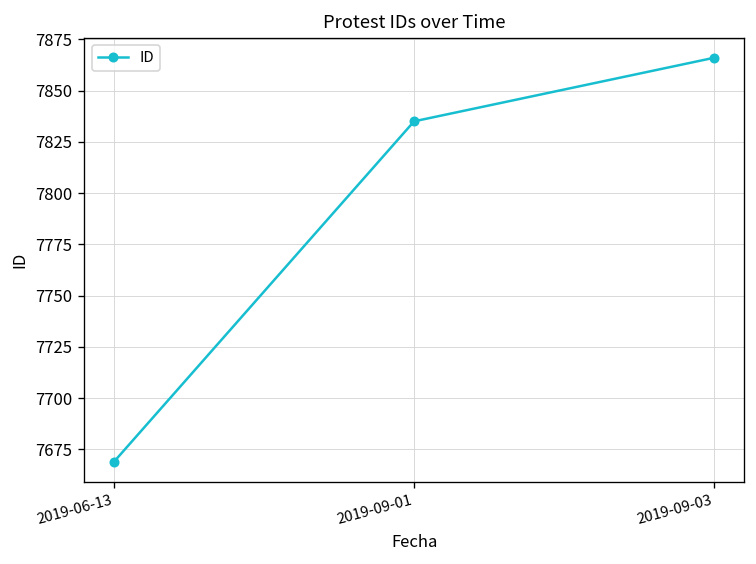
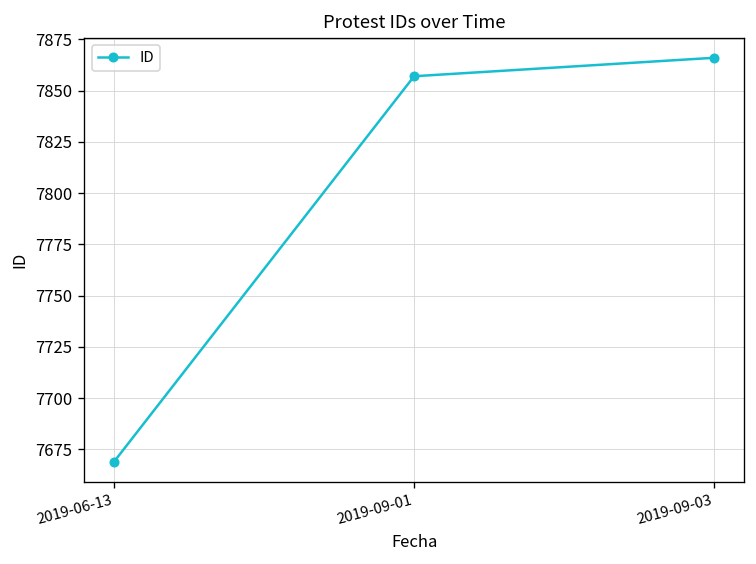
2019-09-01: 7835 -> 7857
